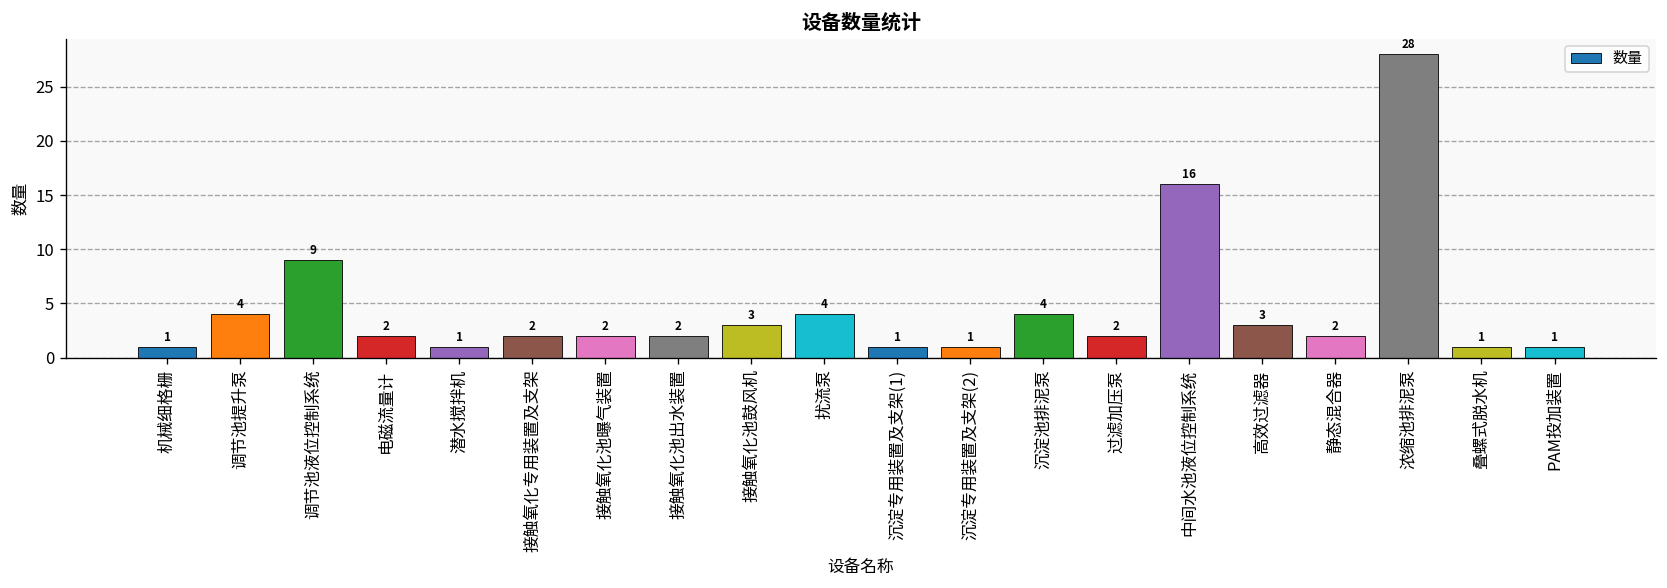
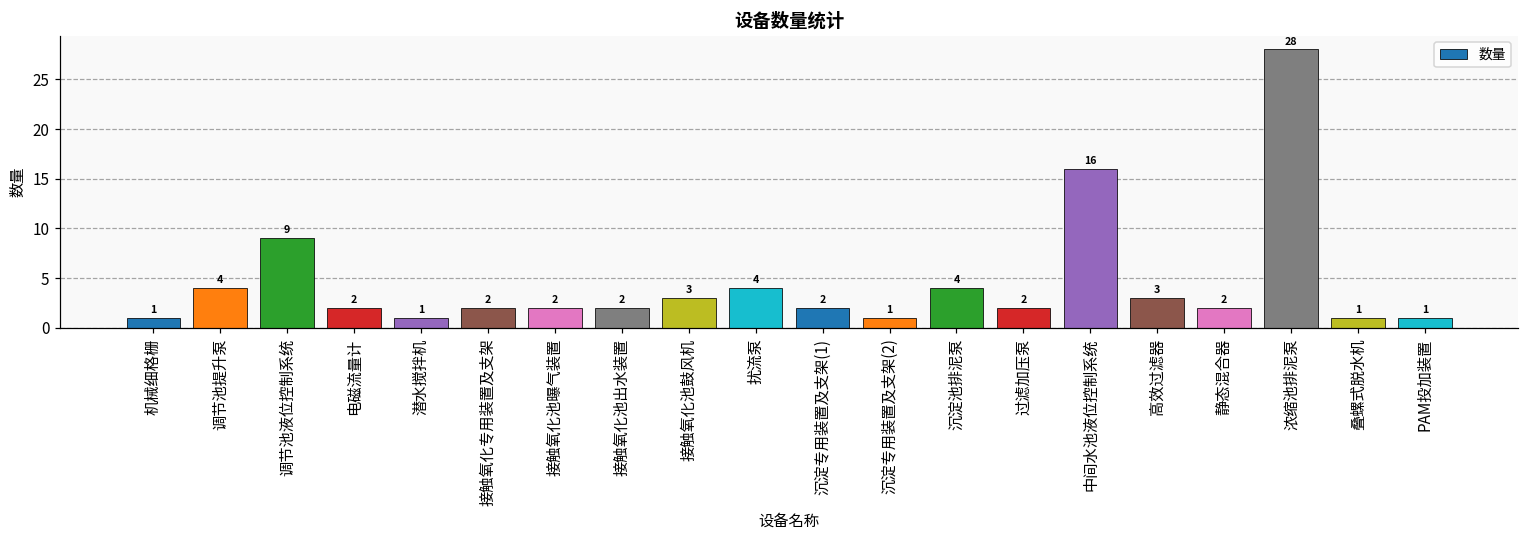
沉淀专用装置及支架(1): 1 -> 2
